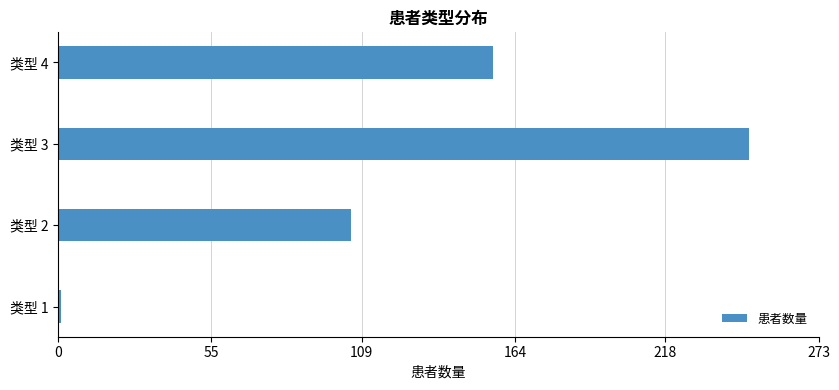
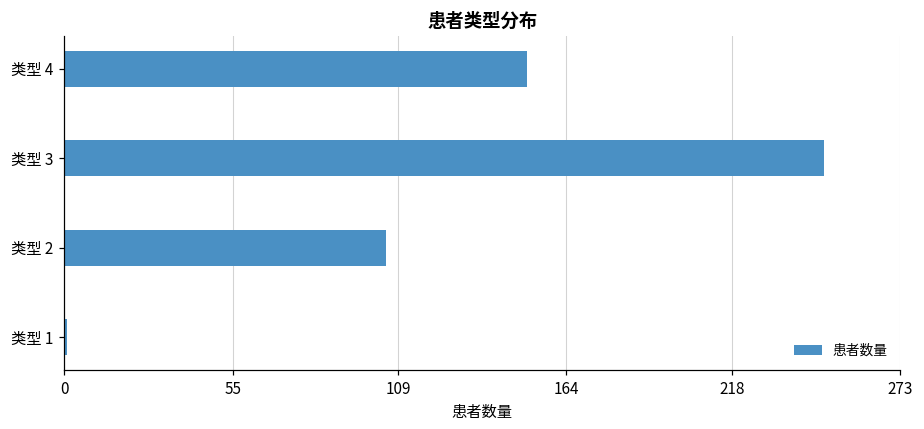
类型 4: 156 -> 151
